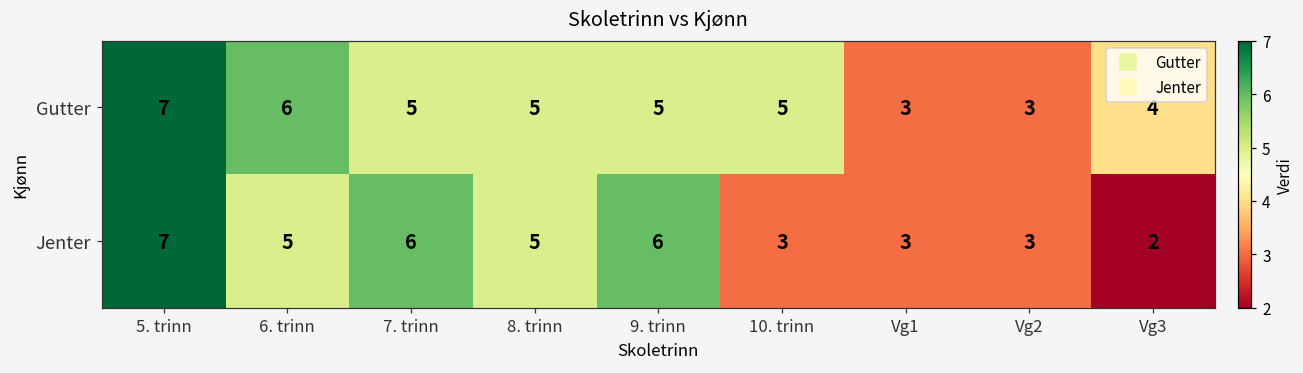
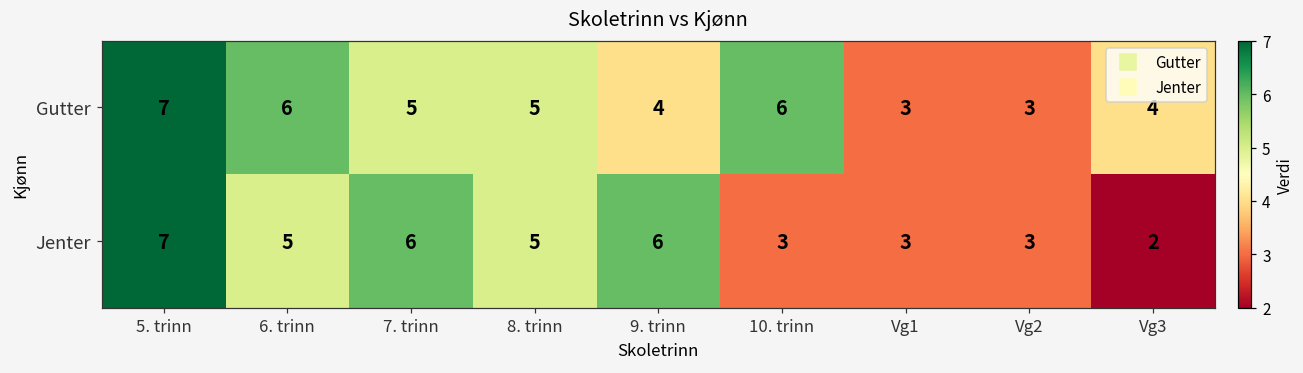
Gutter, 9. trinn: 5 -> 4
Gutter, 10. trinn: 5 -> 6
